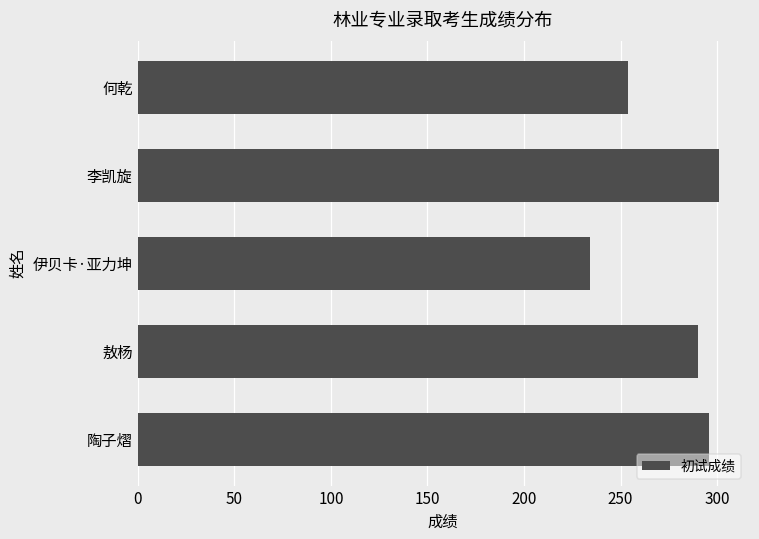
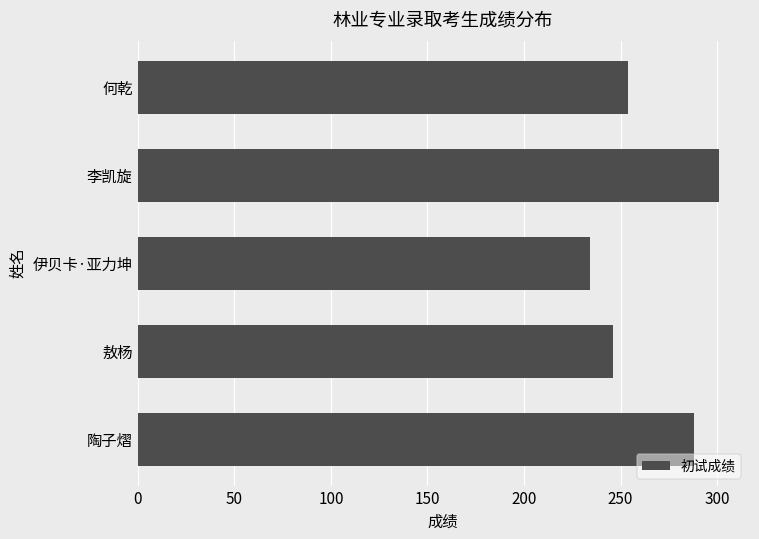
敖杨: 290 -> 246
陶子熠: 296 -> 288
